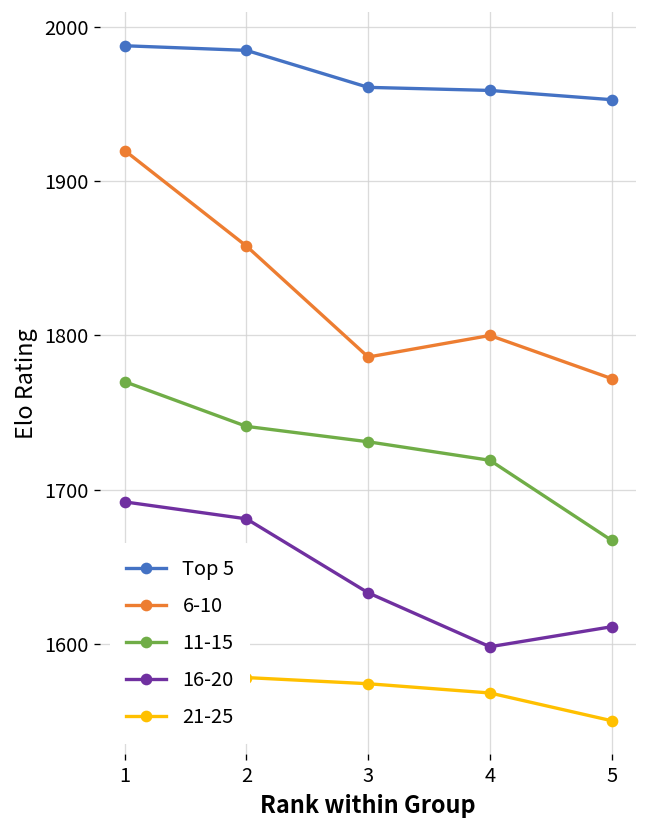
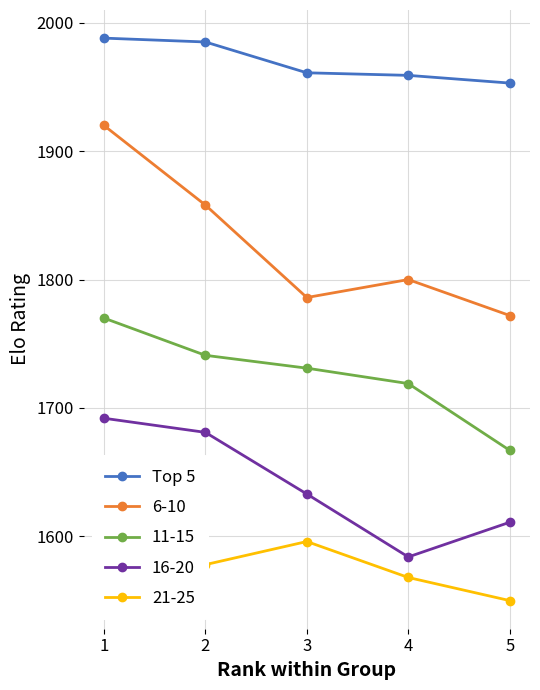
21-25, 3: 1574 -> 1596
16-20, 4: 1598 -> 1584
